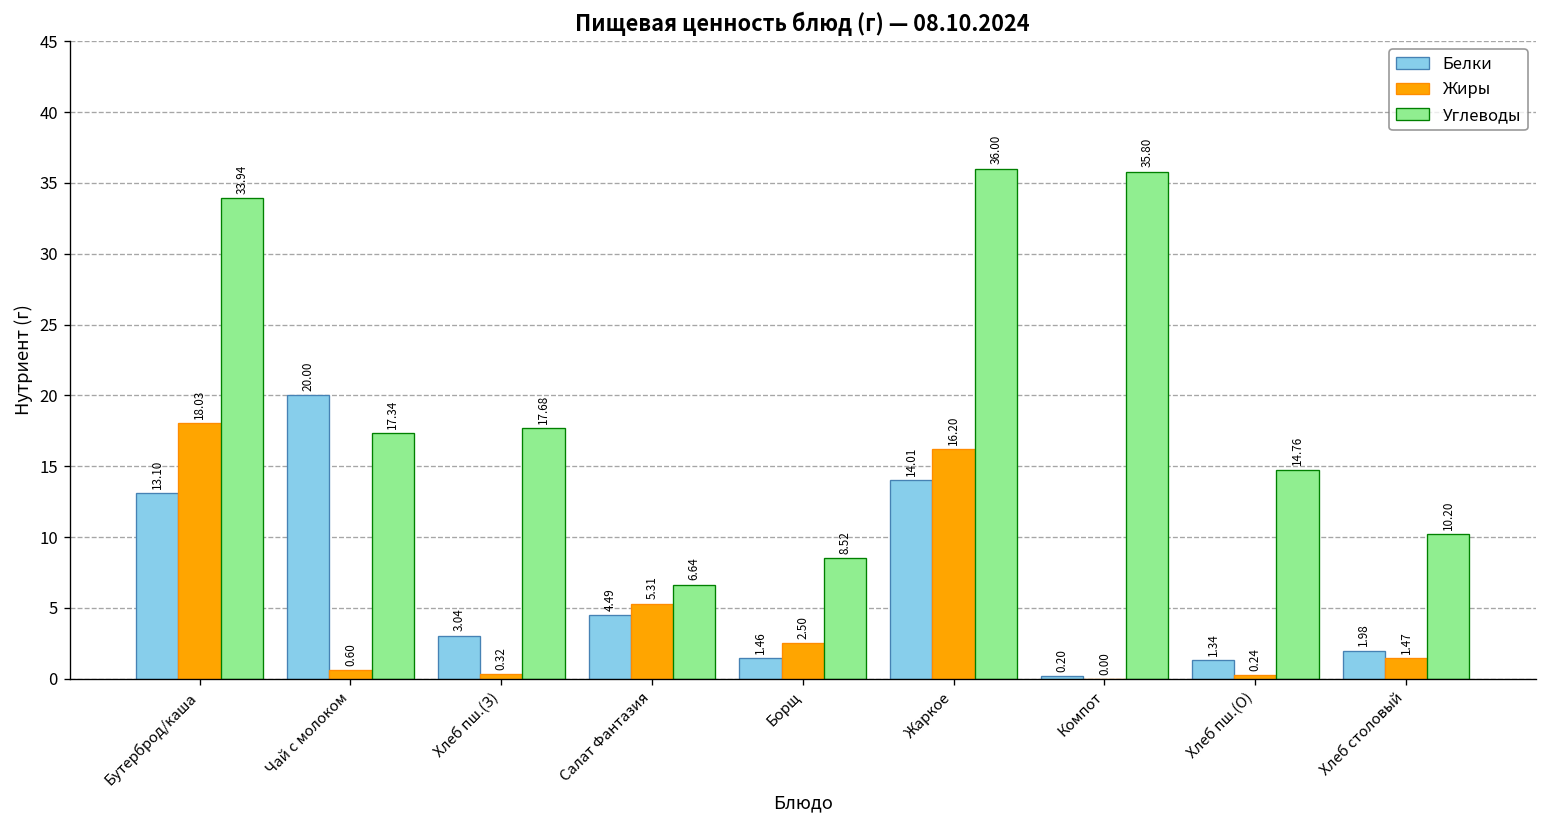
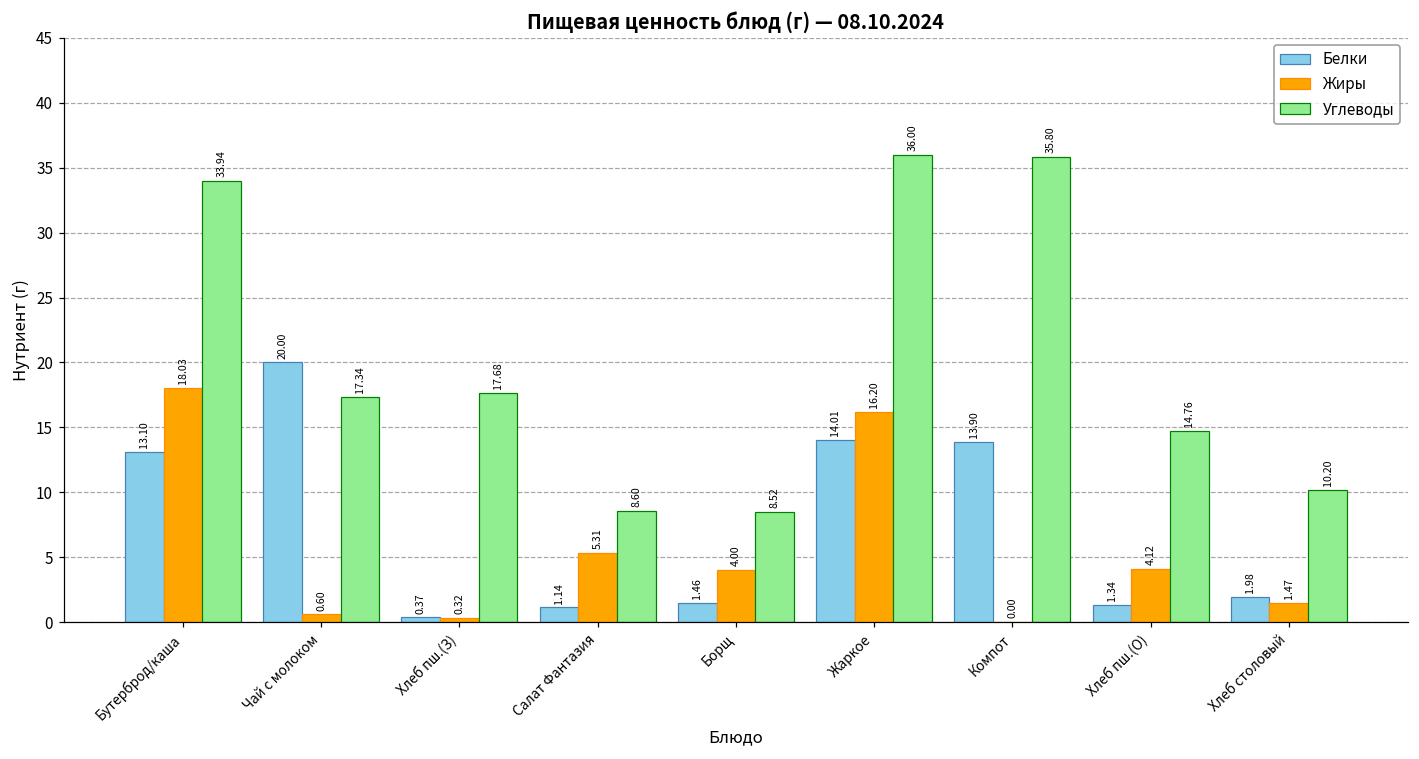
Белки, Хлеб пш.(З): 3.04 -> 0.37
Белки, Салат Фантазия: 4.49 -> 1.14
Углеводы, Салат Фантазия: 6.64 -> 8.60
Жиры, Борщ: 2.50 -> 4.00
Белки, Компот: 0.20 -> 13.90
Жиры, Хлеб пш.(О): 0.24 -> 4.12
